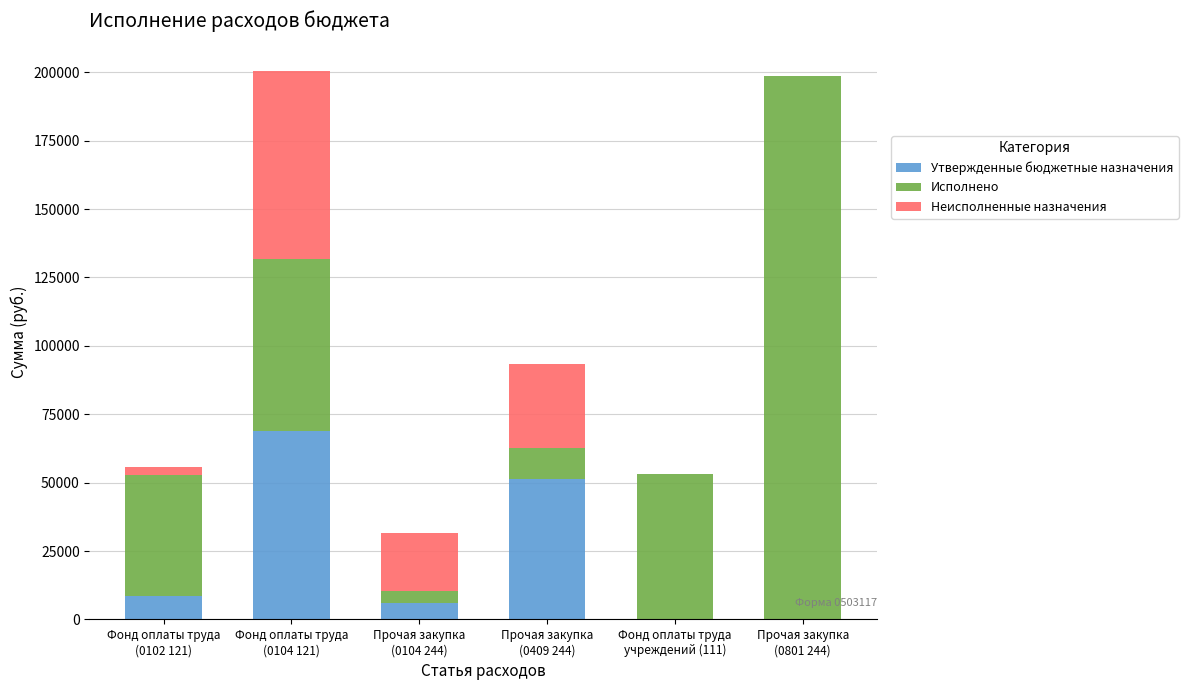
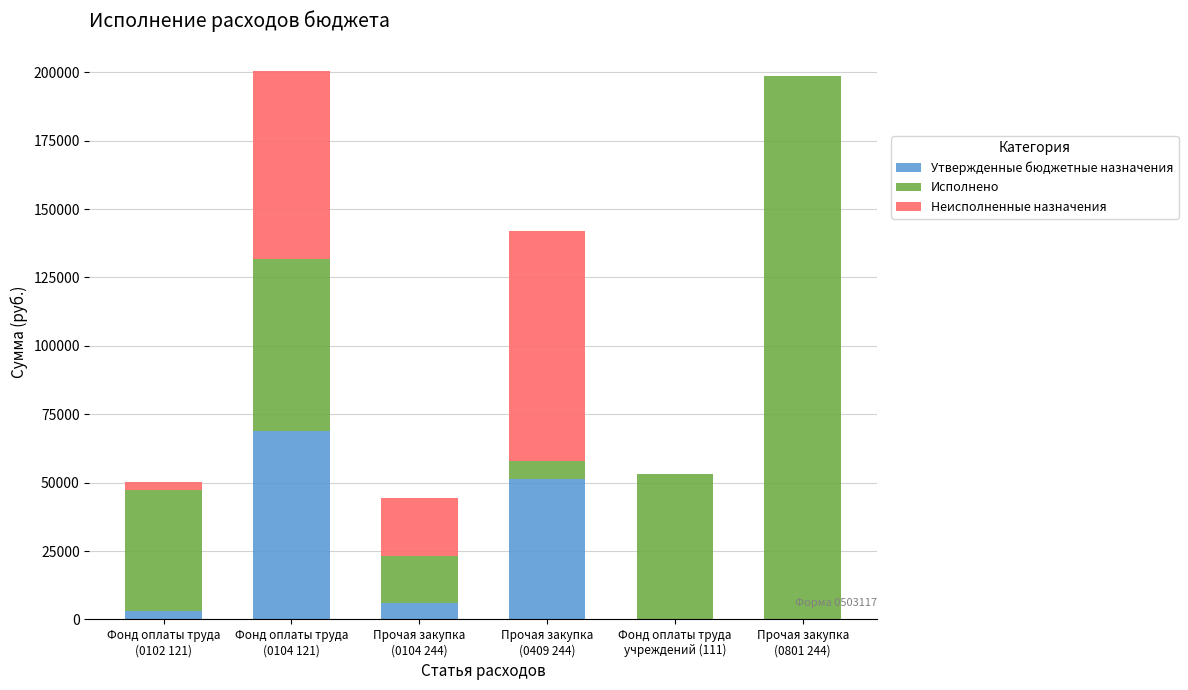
Утвержденные бюджетные назначения, Фонд оплаты труда (0102 121): 9000 -> 3000
Исполнено, Прочая закупка (0104 244): 4000 -> 17000
Исполнено, Прочая закупка (0409 244): 11000 -> 6000
Неисполненные назначения, Прочая закупка (0409 244): 31000 -> 84000
